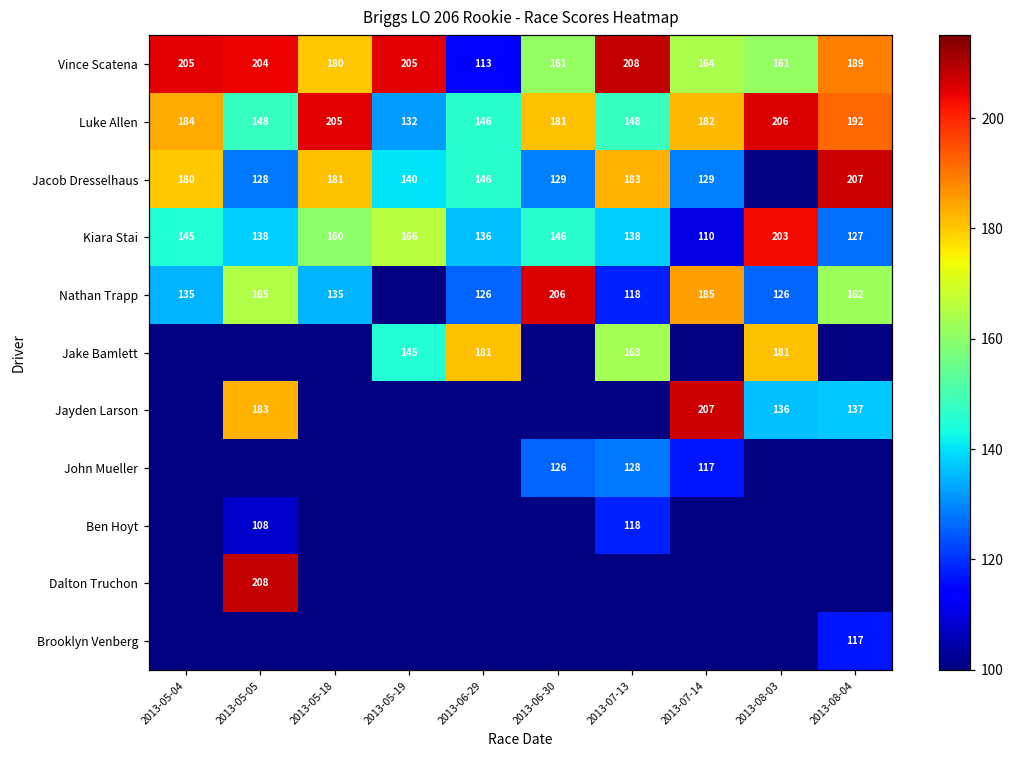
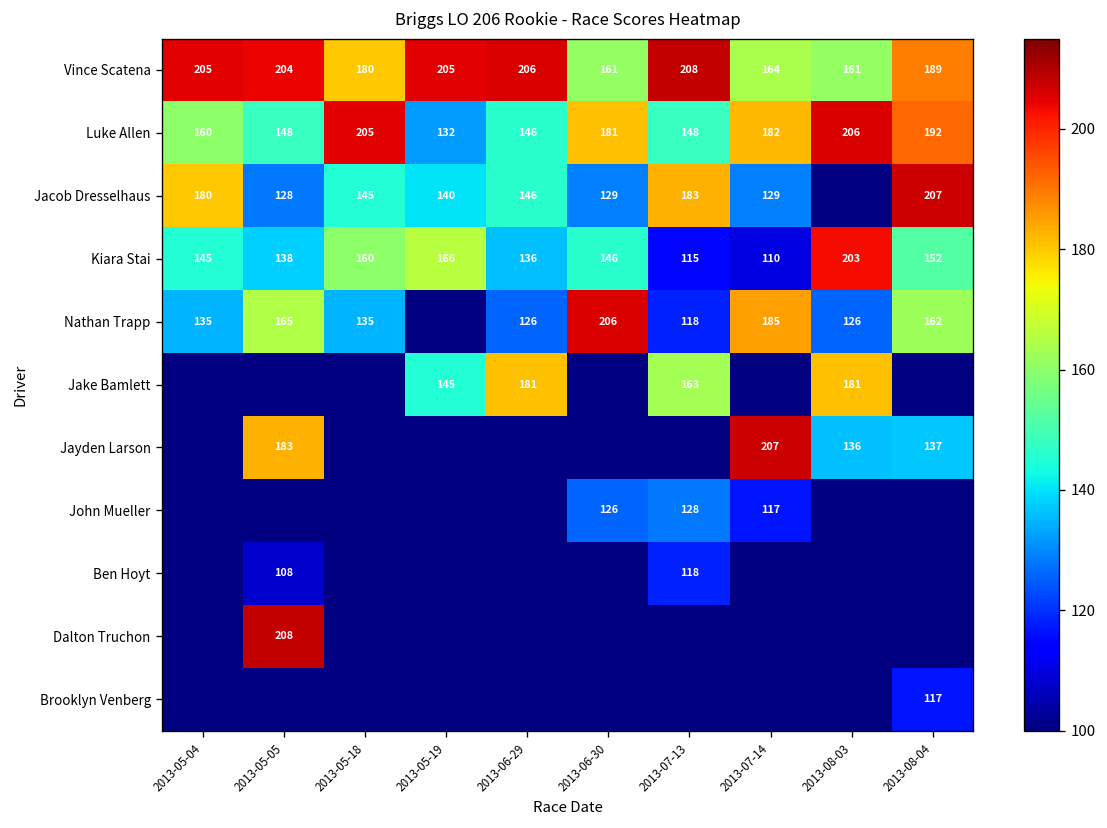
Vince Scatena, 2013-06-29: 113 -> 206
Luke Allen, 2013-05-04: 184 -> 160
Jacob Dresselhaus, 2013-05-18: 181 -> 145
Kiara Stai, 2013-07-13: 138 -> 115
Kiara Stai, 2013-08-04: 127 -> 152
